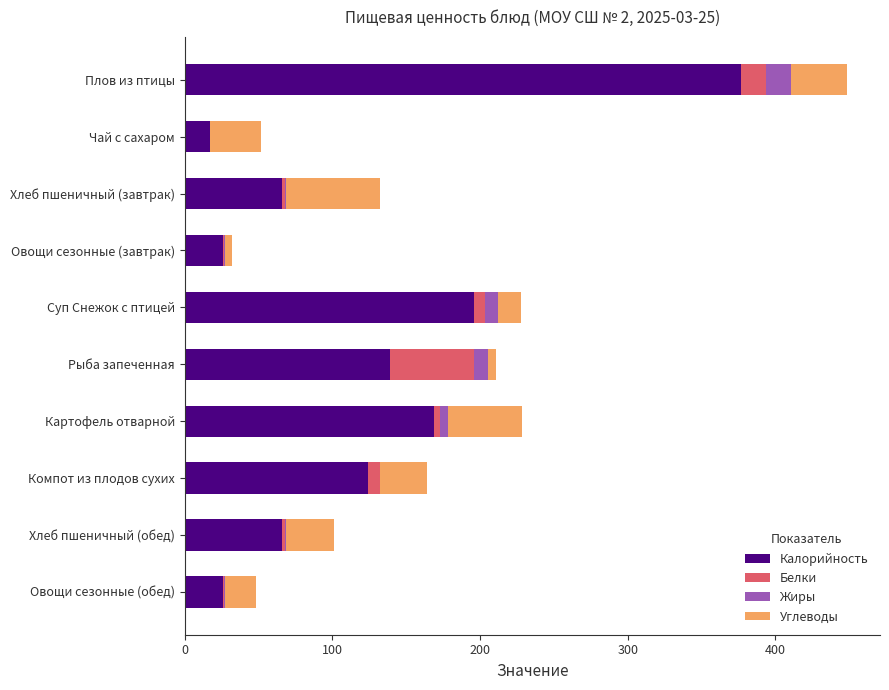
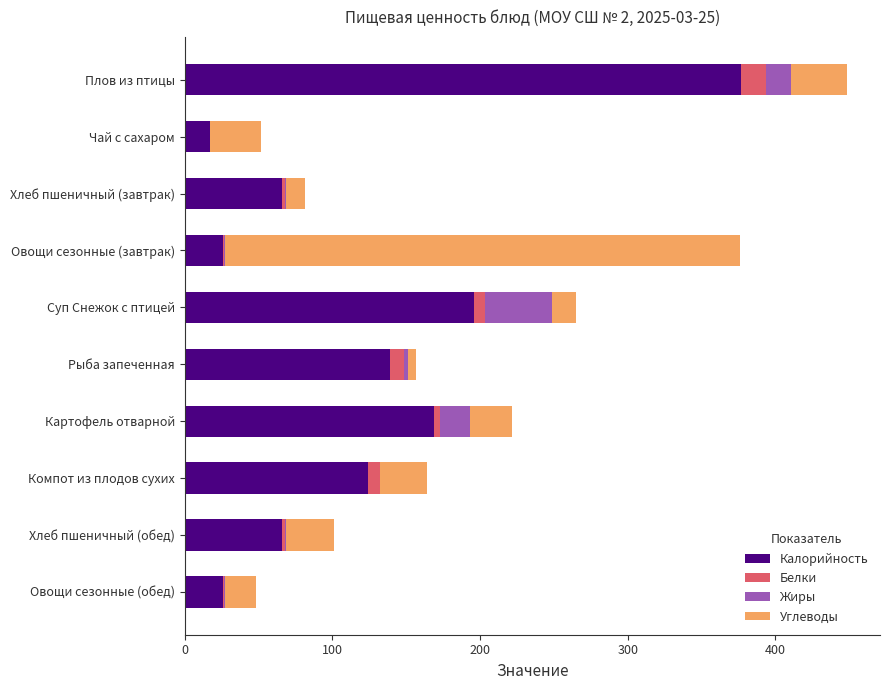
Углеводы, Хлеб пшеничный (завтрак): 64 -> 13
Углеводы, Овощи сезонные (завтрак): 5 -> 349
Жиры, Суп Снежок с птицей: 9 -> 46
Белки, Рыба запеченная: 57 -> 9
Жиры, Рыба запеченная: 10 -> 3
Жиры, Картофель отварной: 6 -> 21
Углеводы, Картофель отварной: 50 -> 29
